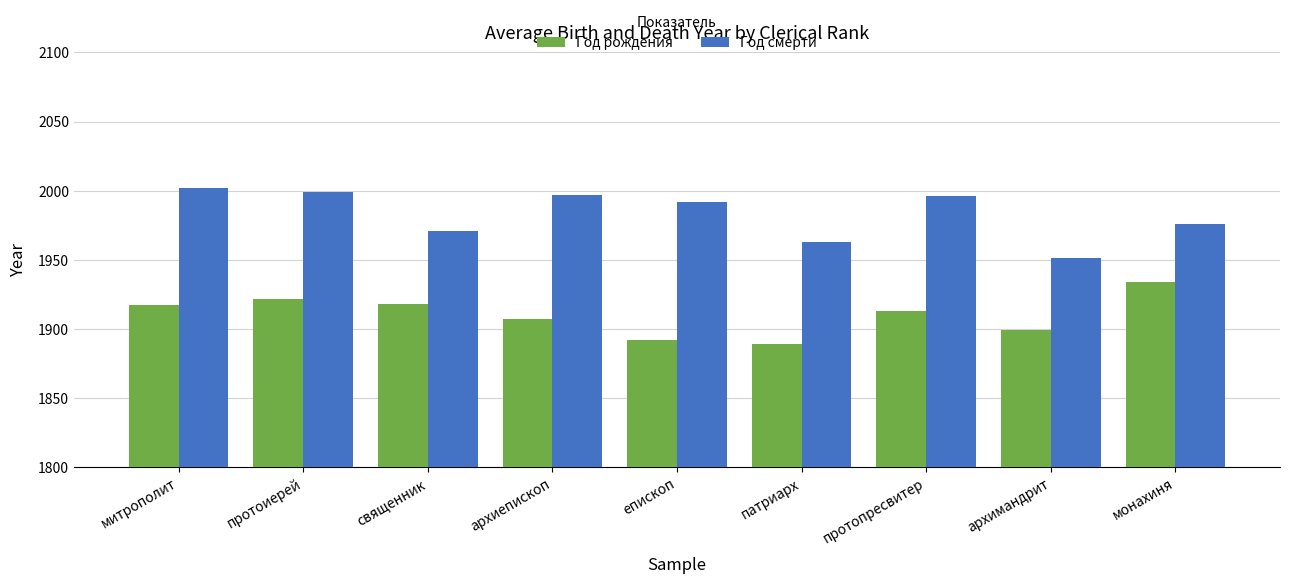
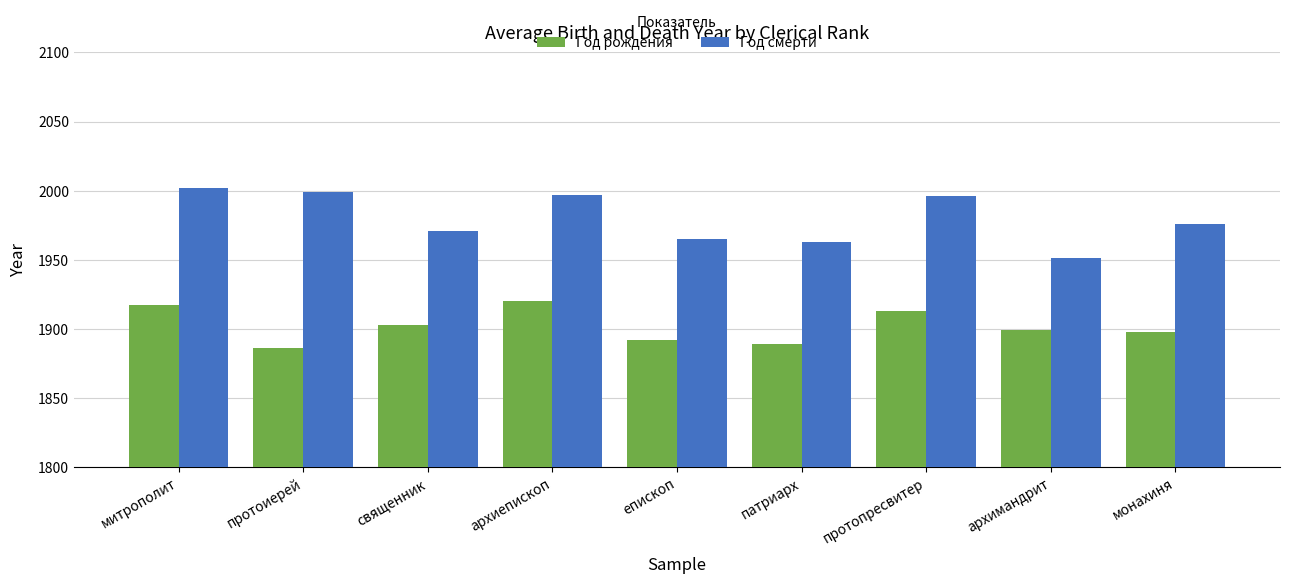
Год рождения, протоиерей: 1922 -> 1886
Год рождения, священник: 1918 -> 1903
Год рождения, архиепископ: 1907 -> 1920
Год смерти, епископ: 1992 -> 1965
Год рождения, монахиня: 1934 -> 1898
